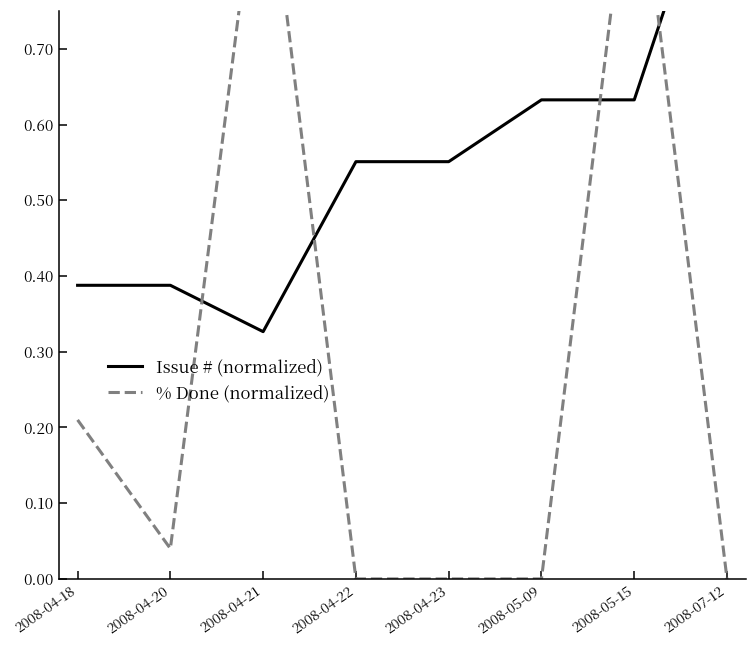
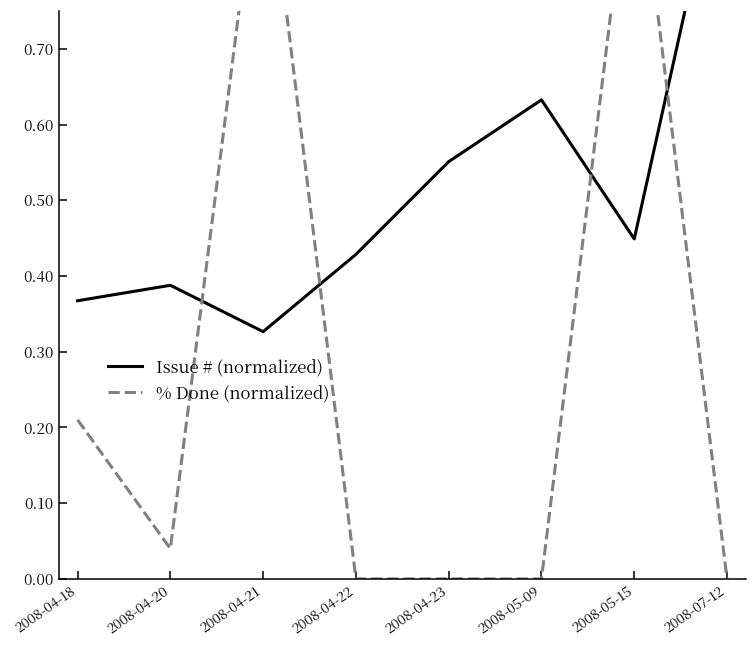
Issue # (normalized), 2008-04-18: 0.39 -> 0.37
Issue # (normalized), 2008-04-22: 0.55 -> 0.43
Issue # (normalized), 2008-05-15: 0.63 -> 0.45
